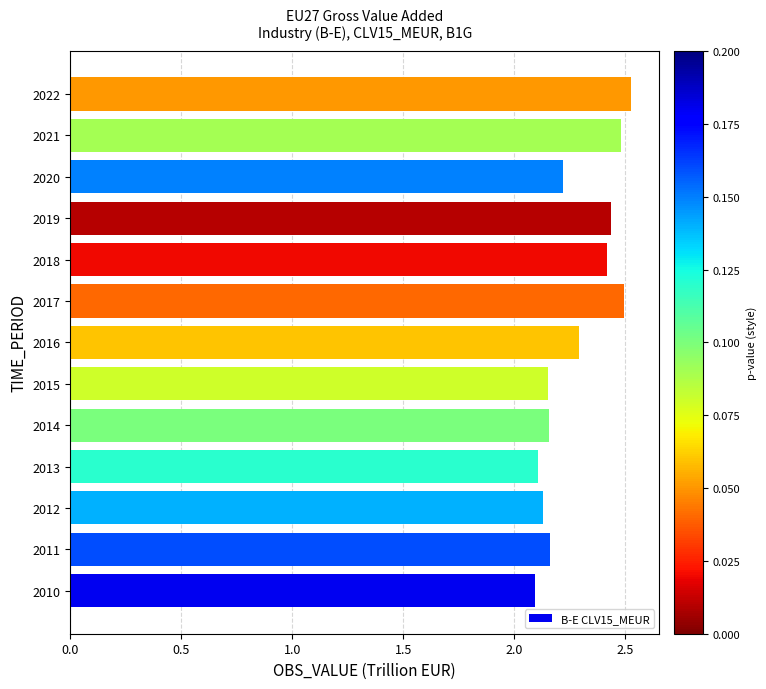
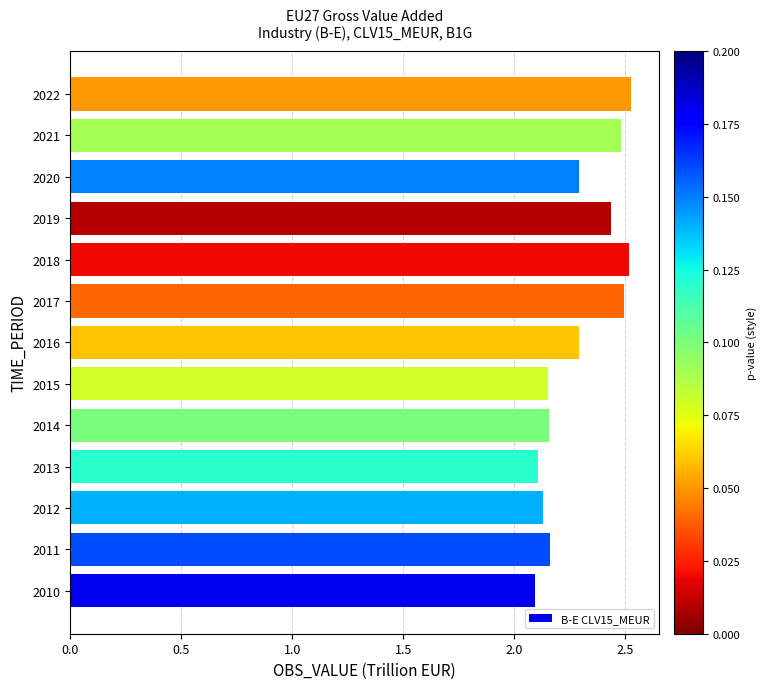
2020: 2.22 -> 2.29
2018: 2.42 -> 2.51
